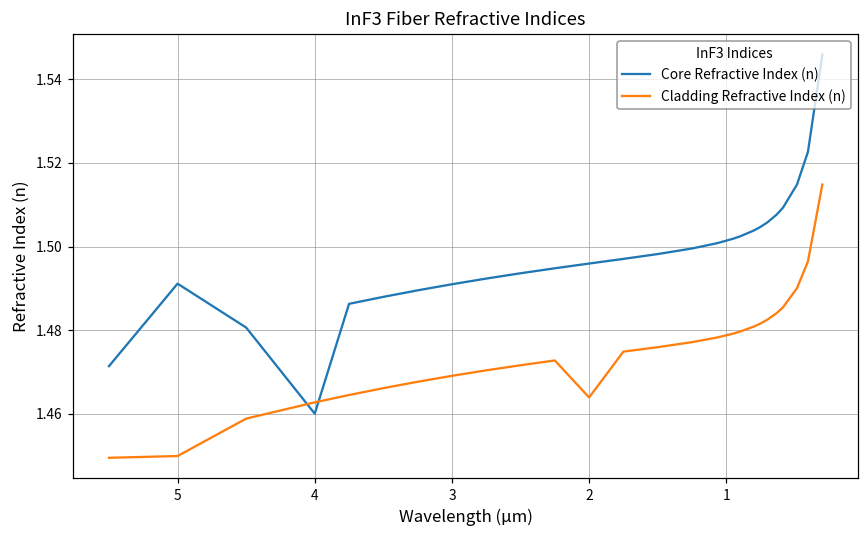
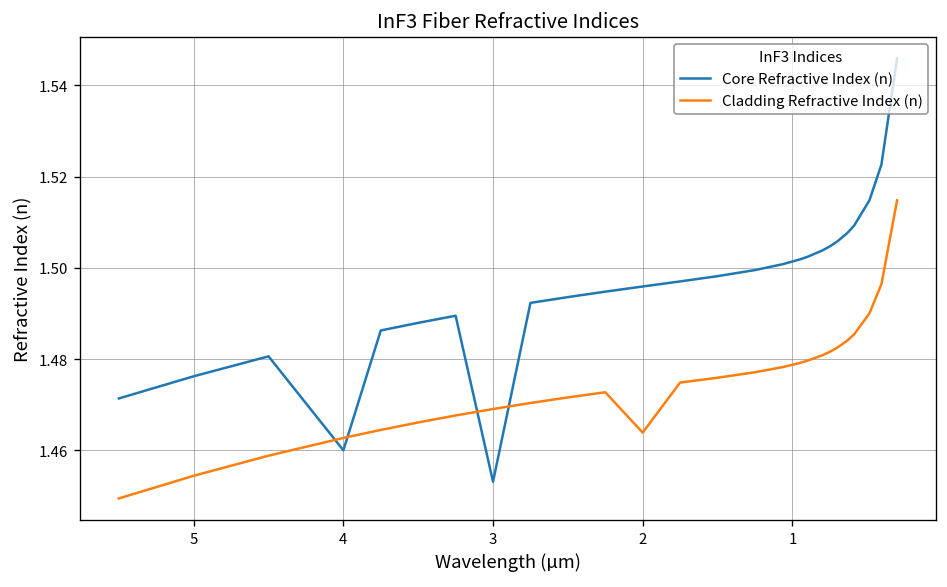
Core Refractive Index (n), 5: 1.491 -> 1.476
Cladding Refractive Index (n), 5: 1.450 -> 1.454
Core Refractive Index (n), 3: 1.491 -> 1.453
